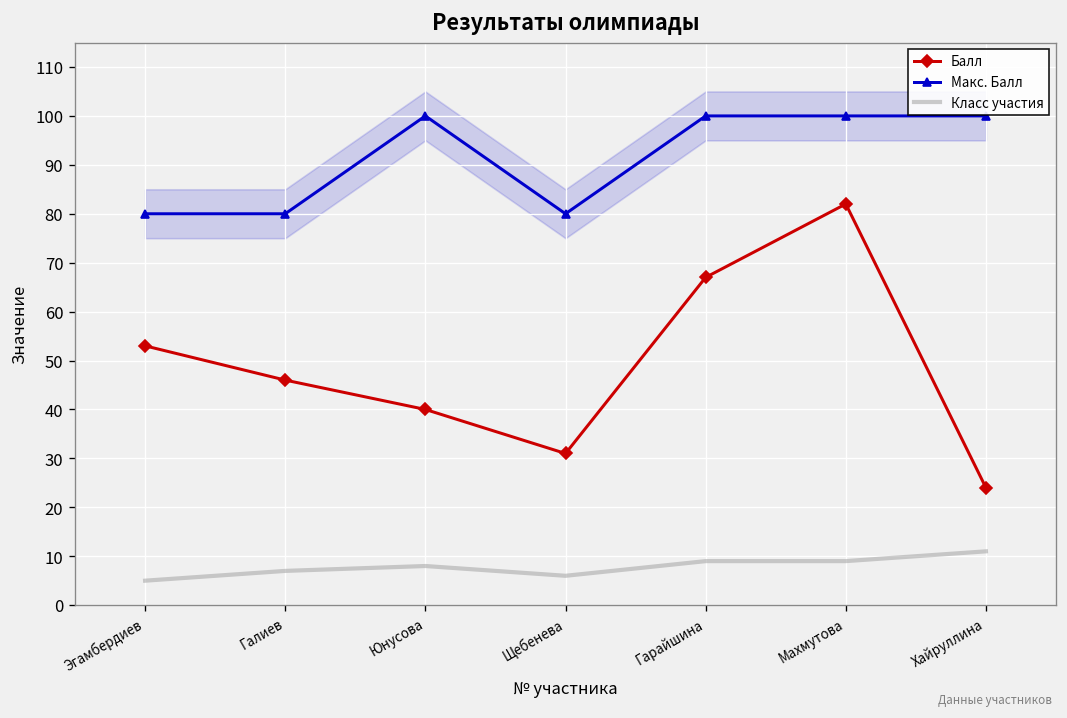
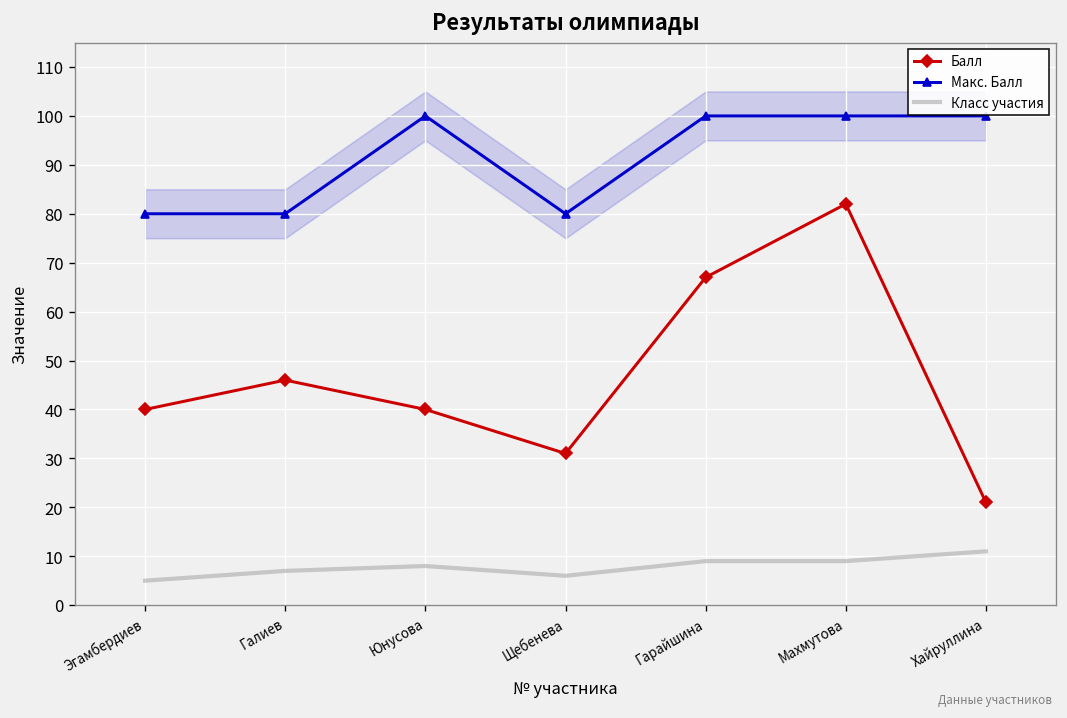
Балл, Эгамбердиев: 53 -> 40
Балл, Хайруллина: 24 -> 21
